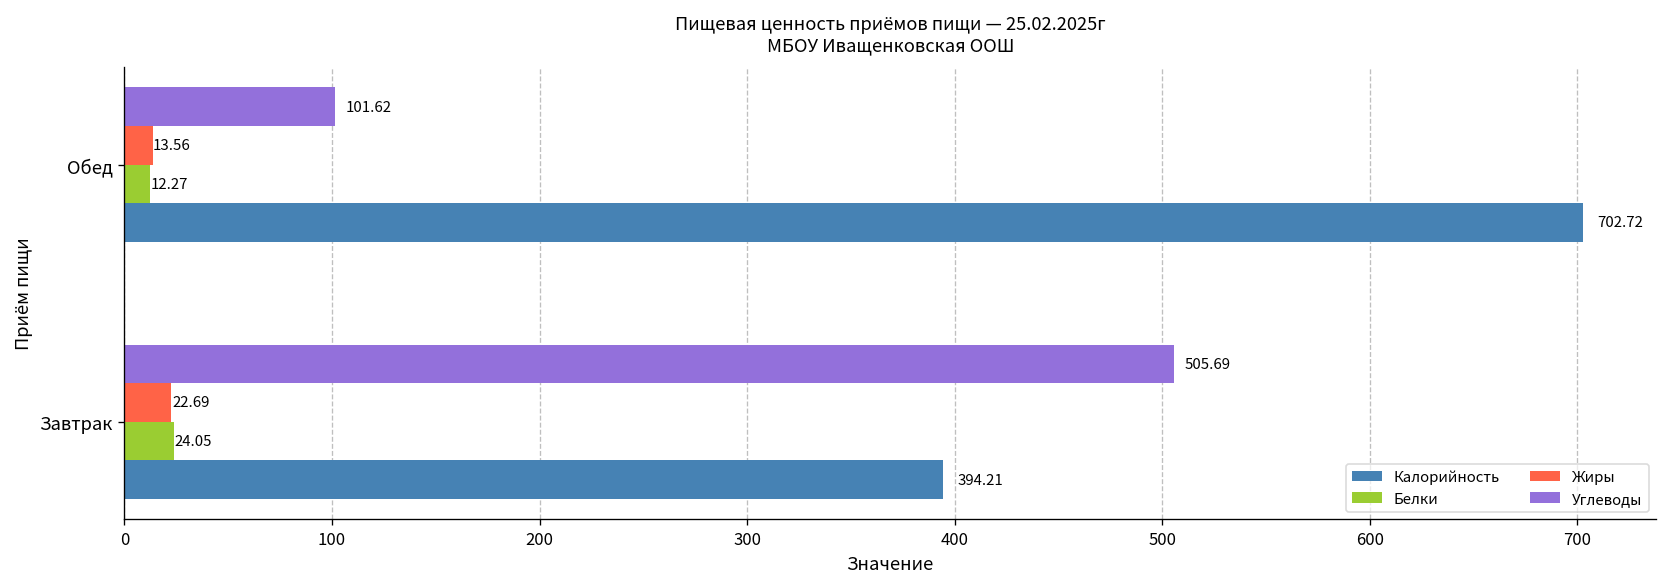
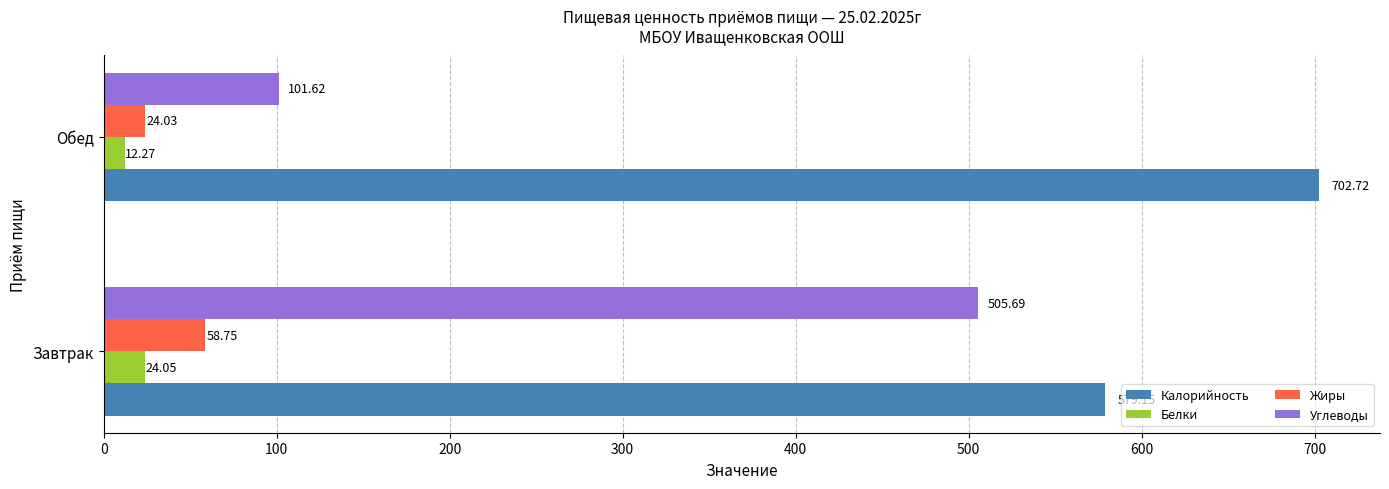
Жиры, Обед: 13.56 -> 24.03
Жиры, Завтрак: 22.69 -> 58.75
Калорийность, Завтрак: 394 -> 579
